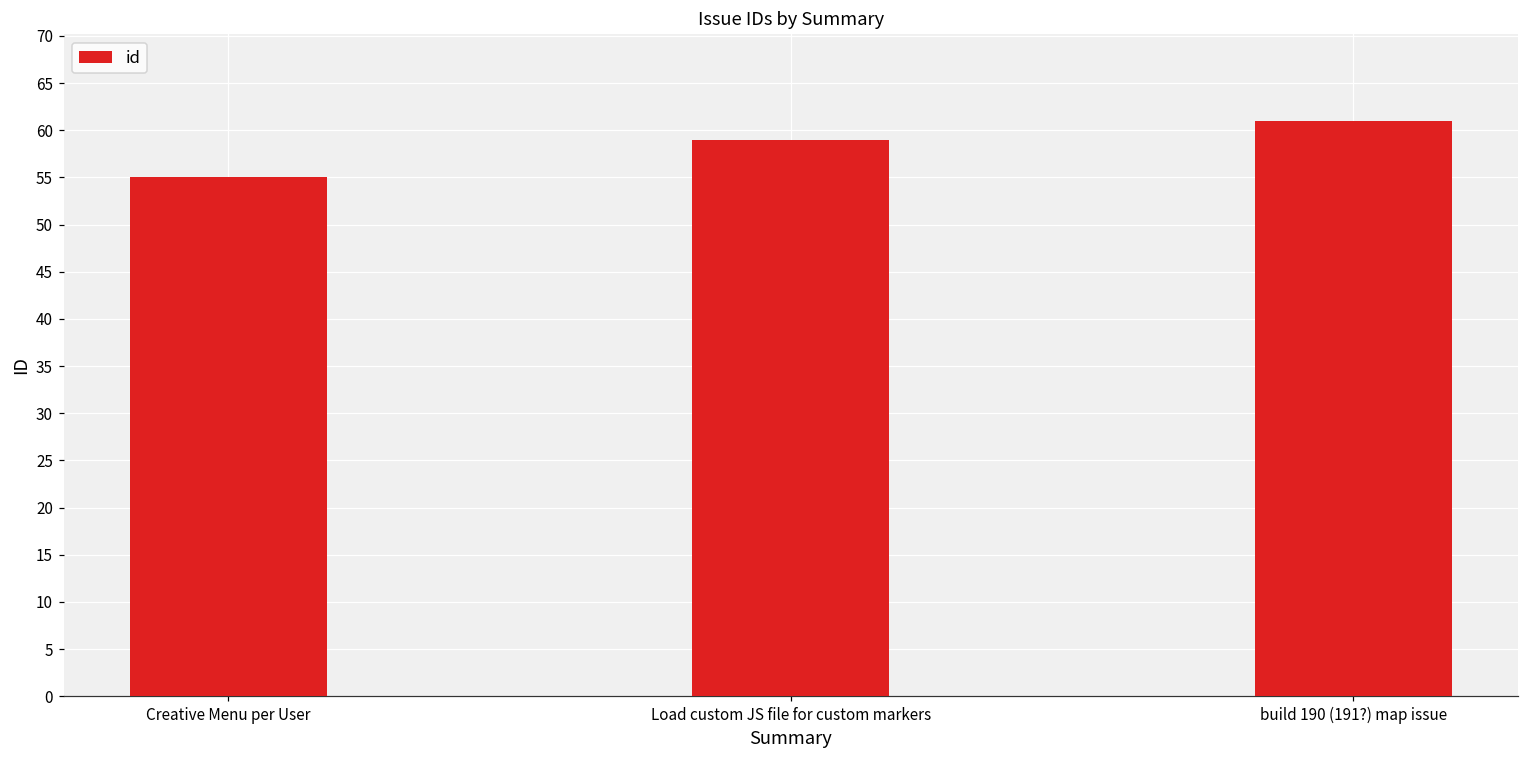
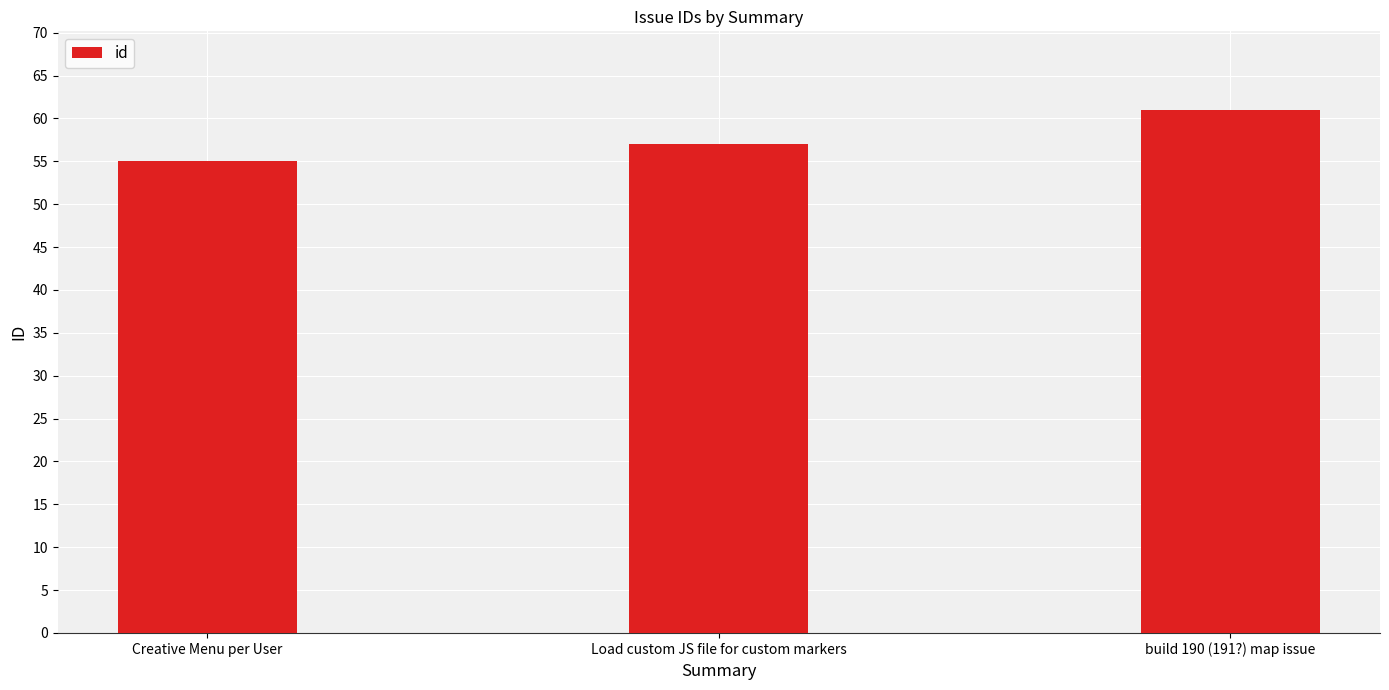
Load custom JS file for custom markers: 59 -> 57
